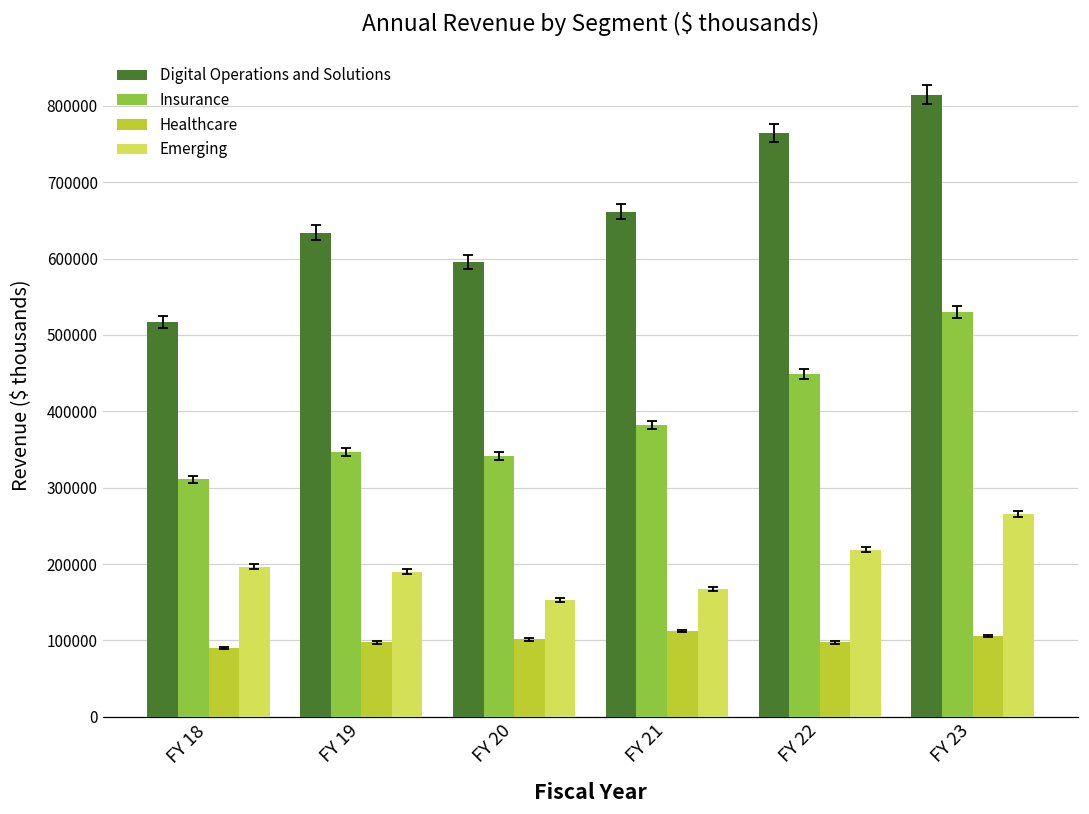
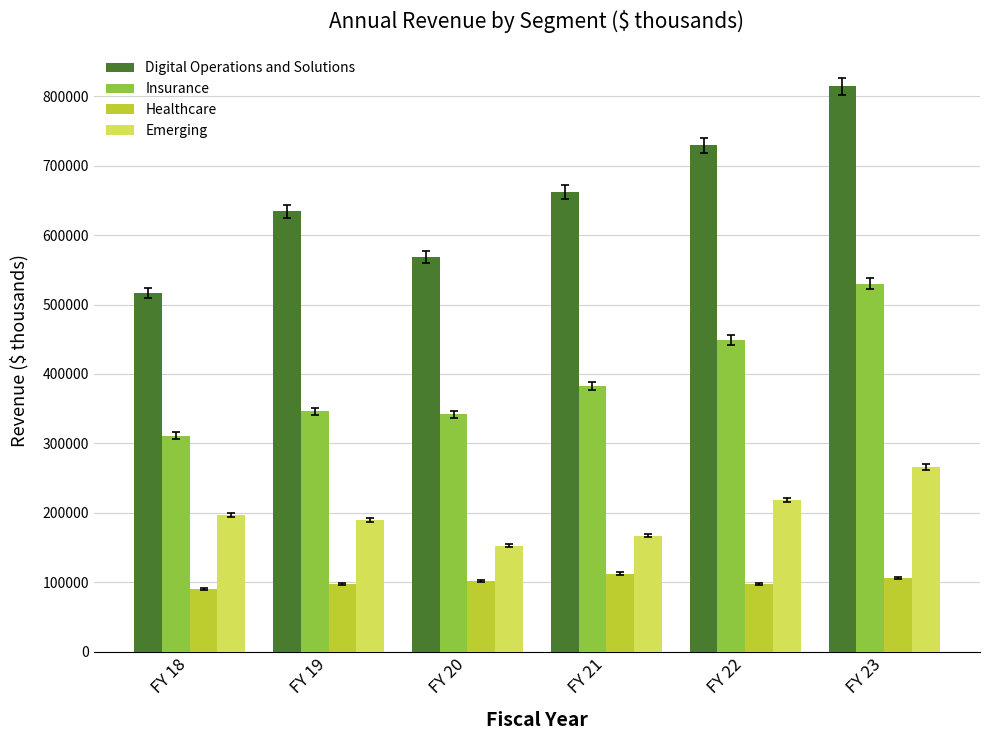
Digital Operations and Solutions, FY 20: 600000 -> 570000
Digital Operations and Solutions, FY 22: 760000 -> 730000
